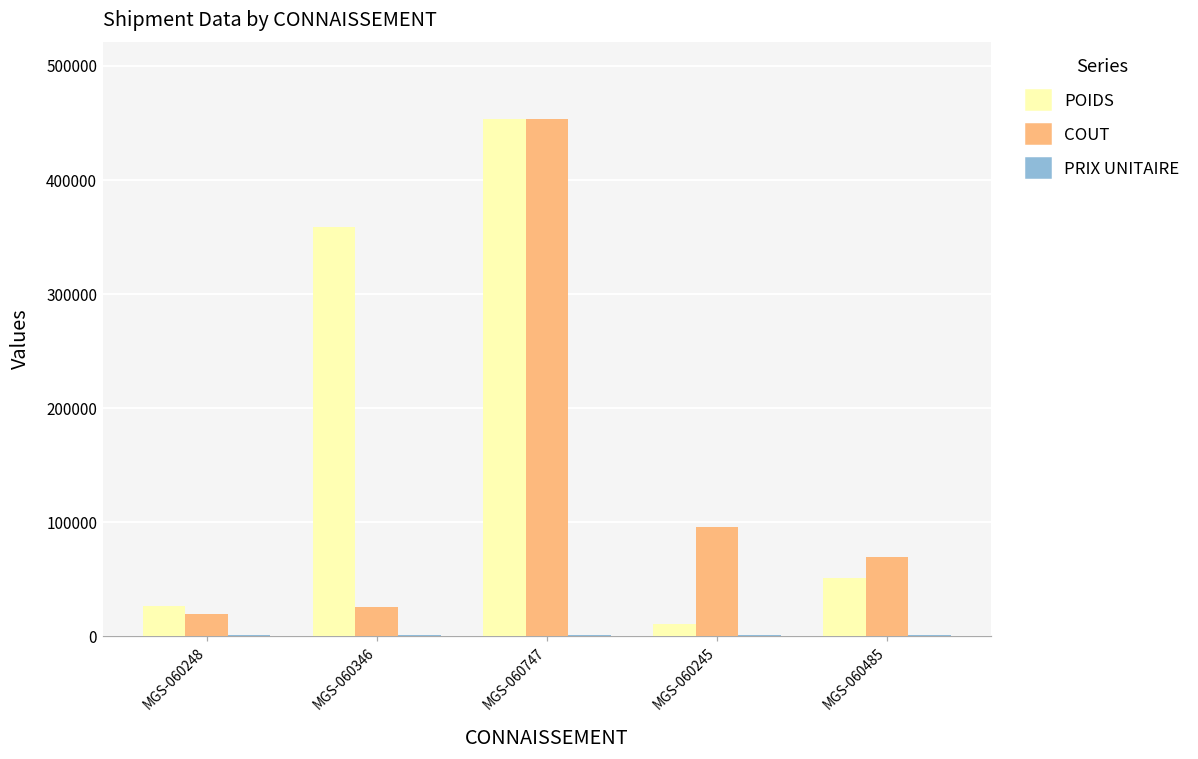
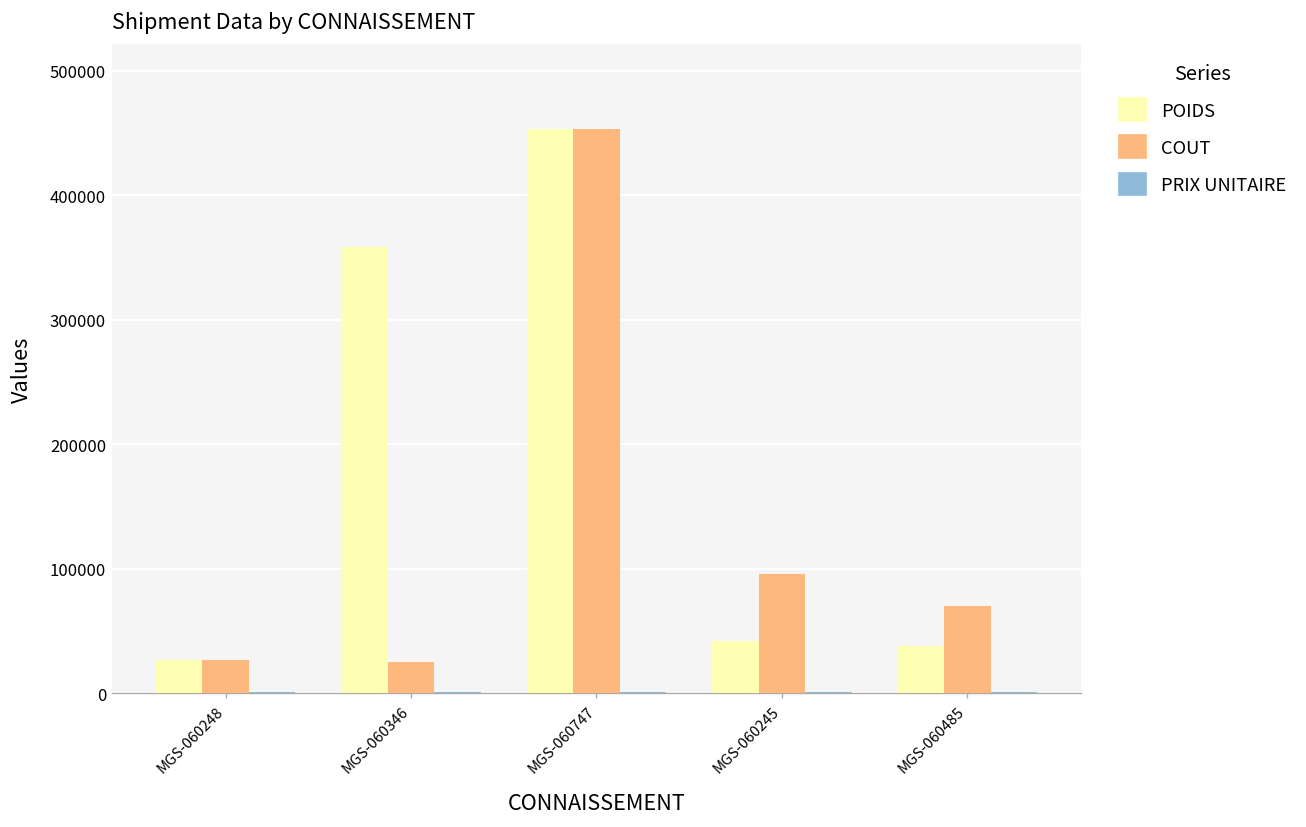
COUT, MGS-060248: 19000 -> 27000
POIDS, MGS-060245: 11000 -> 42000
POIDS, MGS-060485: 51000 -> 38000
